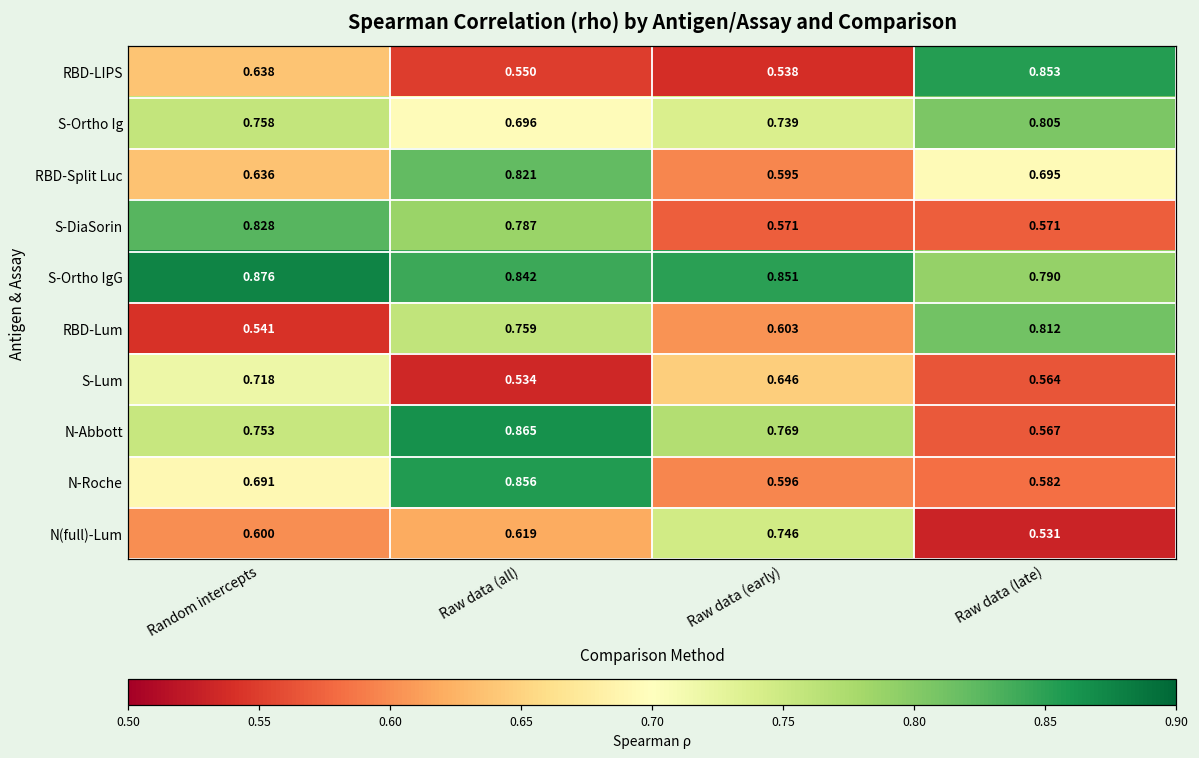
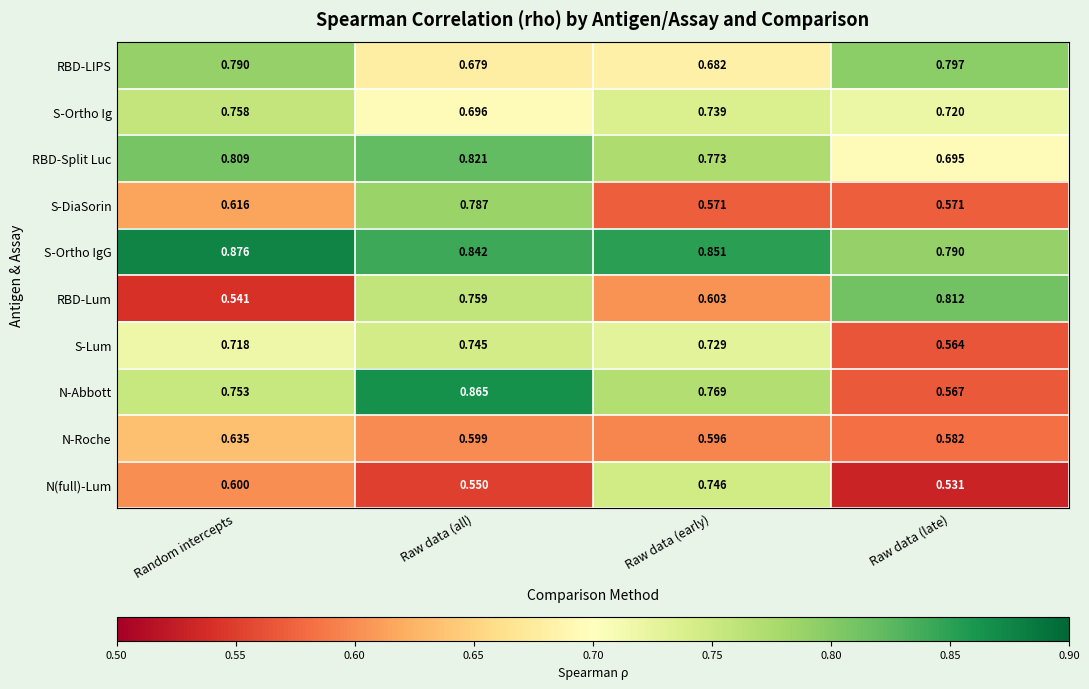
RBD-LIPS, Random intercepts: 0.638 -> 0.790
RBD-LIPS, Raw data (all): 0.550 -> 0.679
RBD-LIPS, Raw data (early): 0.538 -> 0.682
RBD-LIPS, Raw data (late): 0.853 -> 0.797
S-Ortho Ig, Raw data (late): 0.805 -> 0.720
RBD-Split Luc, Random intercepts: 0.636 -> 0.809
RBD-Split Luc, Raw data (early): 0.595 -> 0.773
S-DiaSorin, Random intercepts: 0.828 -> 0.616
S-Lum, Raw data (all): 0.534 -> 0.745
S-Lum, Raw data (early): 0.646 -> 0.729
N-Roche, Random intercepts: 0.691 -> 0.635
N-Roche, Raw data (all): 0.856 -> 0.599
N(full)-Lum, Raw data (all): 0.619 -> 0.550
